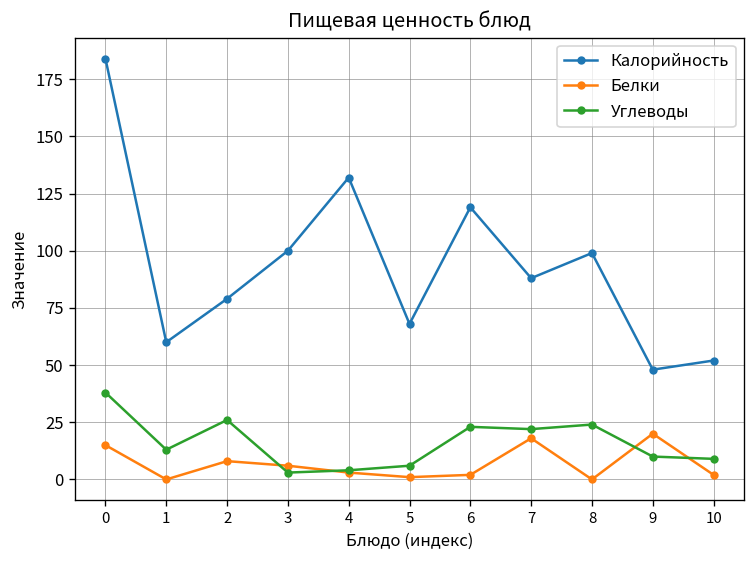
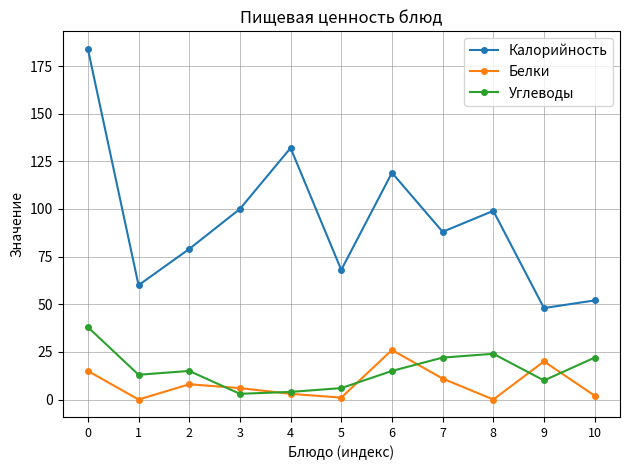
Углеводы, 2: 26 -> 15
Белки, 6: 2 -> 26
Углеводы, 6: 23 -> 15
Белки, 7: 18 -> 11
Углеводы, 10: 9 -> 22
